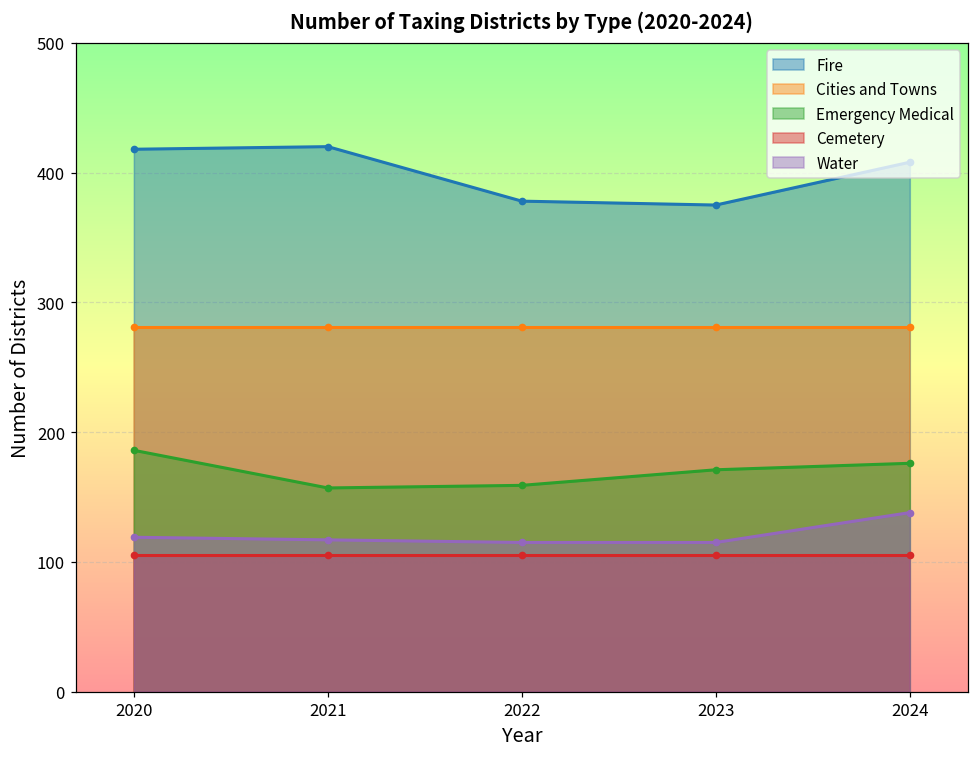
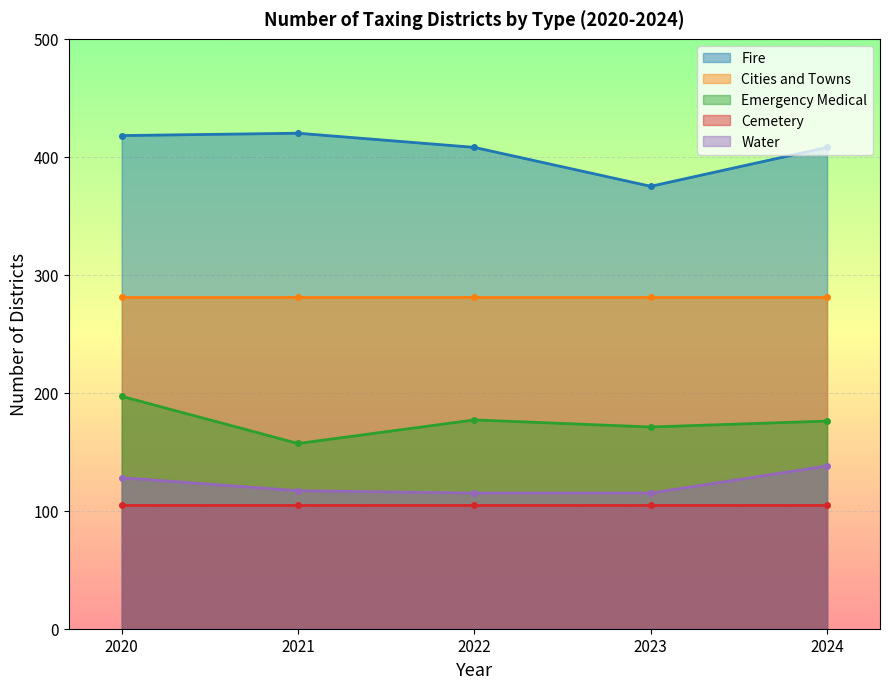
Emergency Medical, 2020: 186 -> 197
Water, 2020: 119 -> 128
Fire, 2022: 378 -> 408
Emergency Medical, 2022: 159 -> 177
